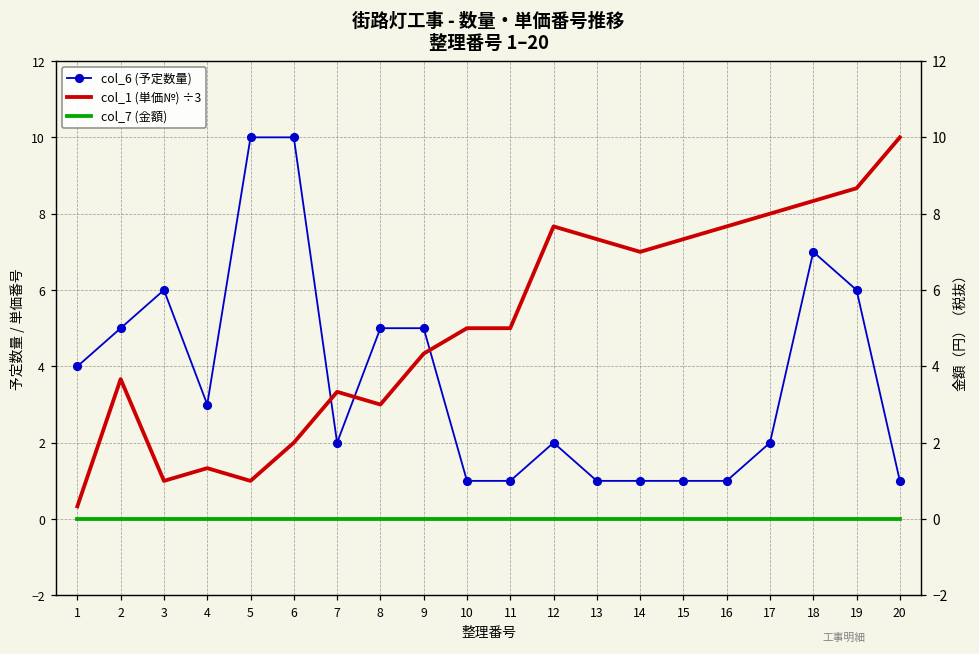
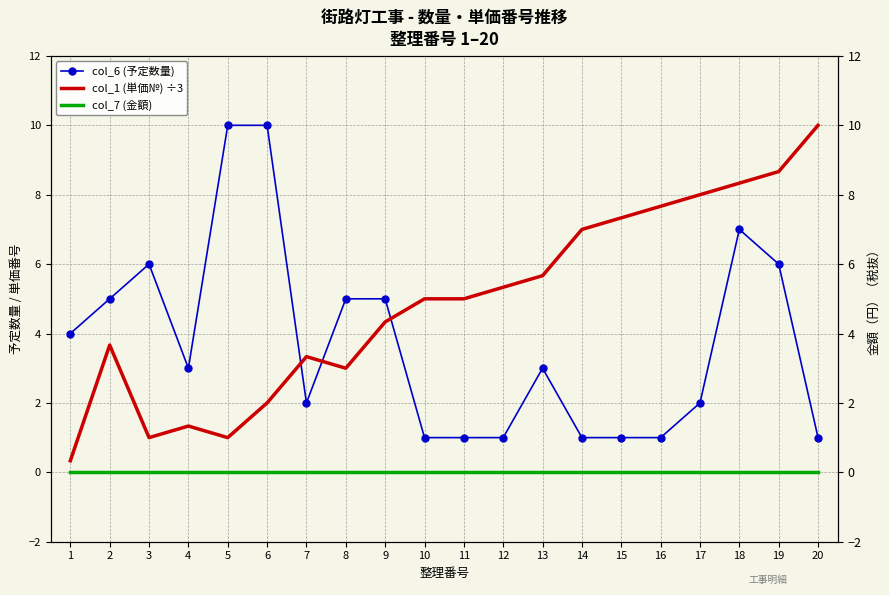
col_6 (予定数量), 12: 2 -> 1
col_1 (単価№) ÷3, 12: 7.7 -> 5.3
col_6 (予定数量), 13: 1 -> 3
col_1 (単価№) ÷3, 13: 7.3 -> 5.7
